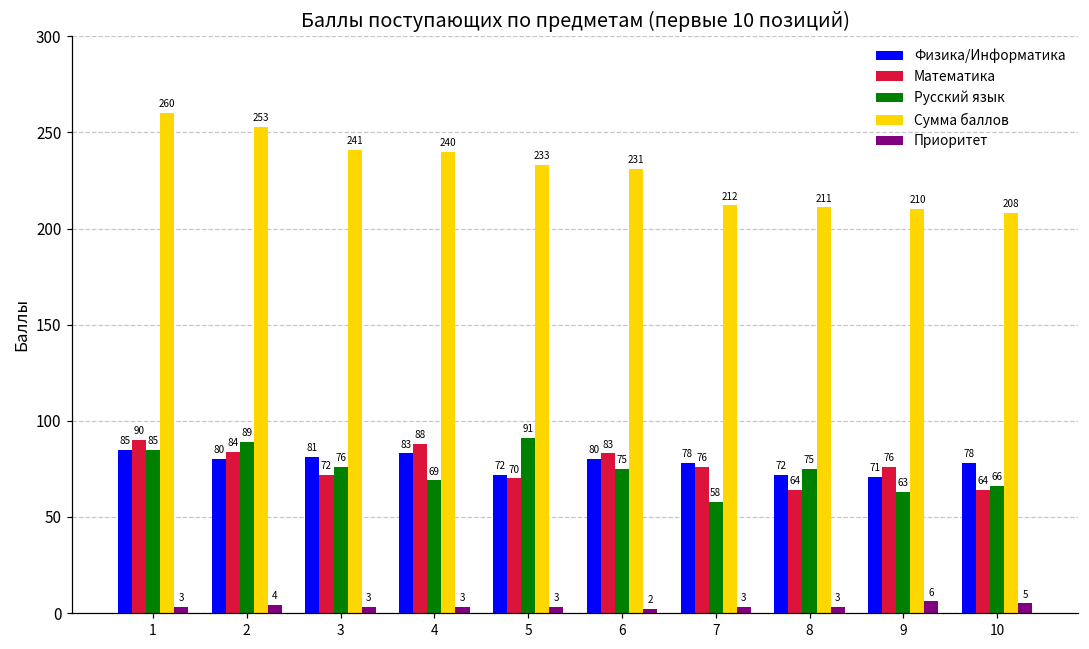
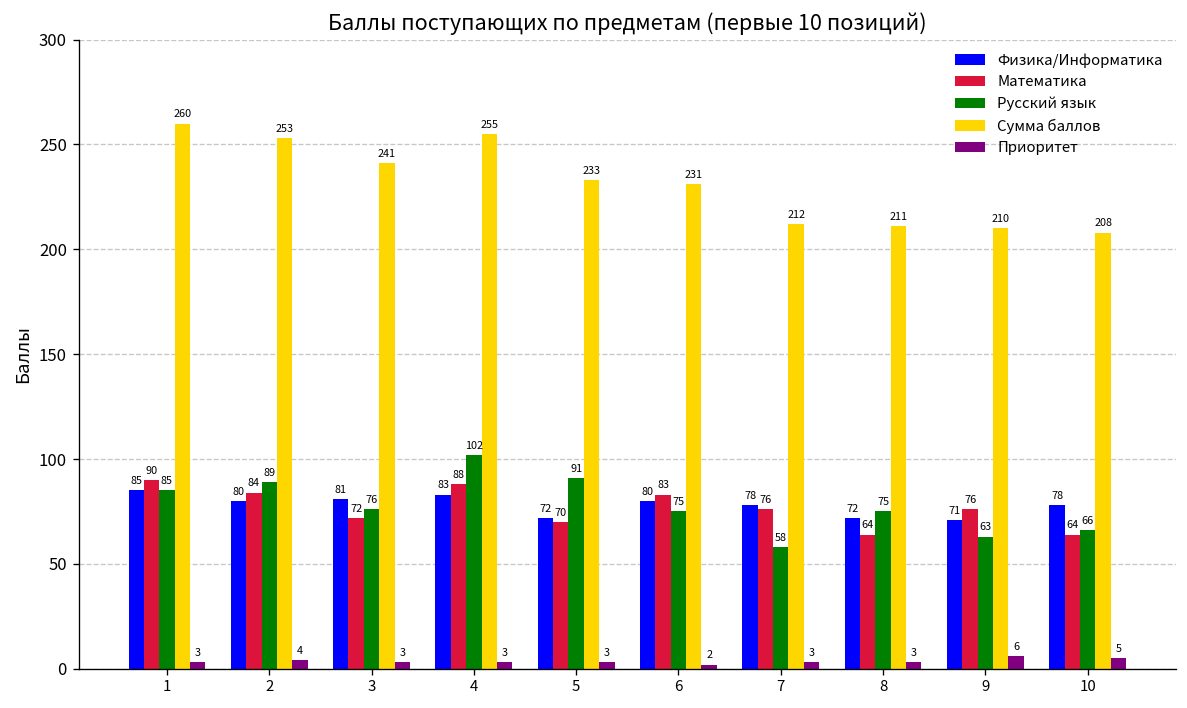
Русский язык, 4: 69 -> 102
Сумма баллов, 4: 240 -> 255
